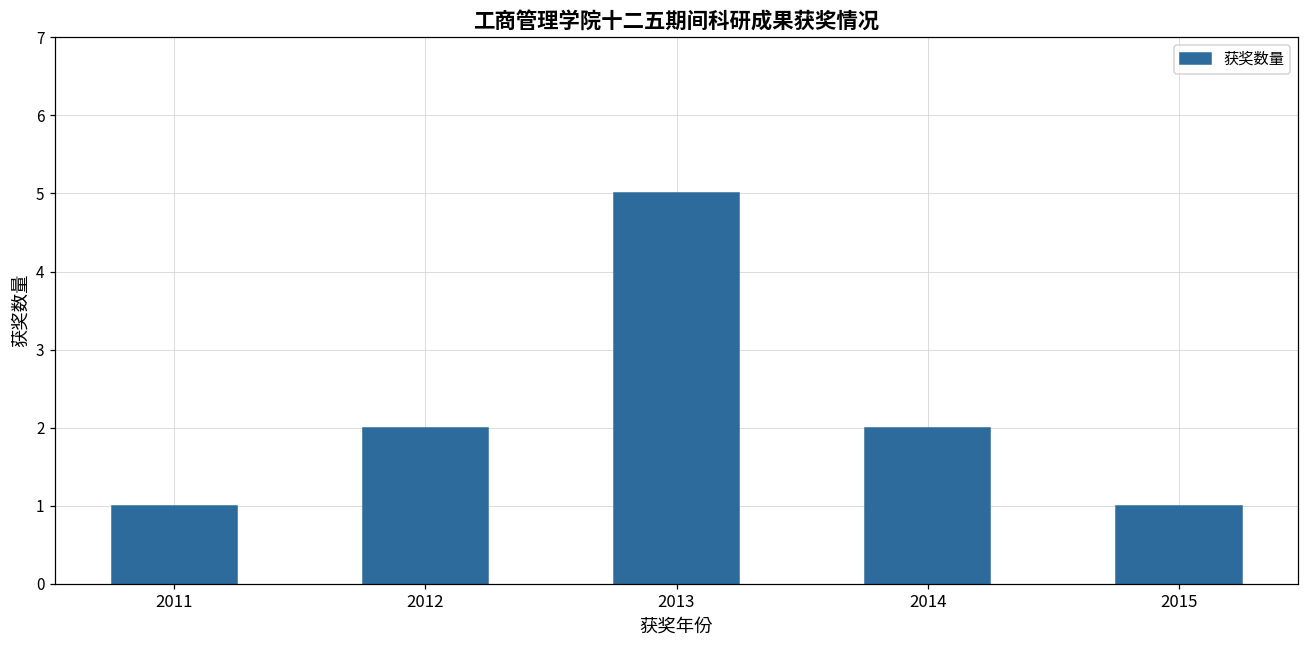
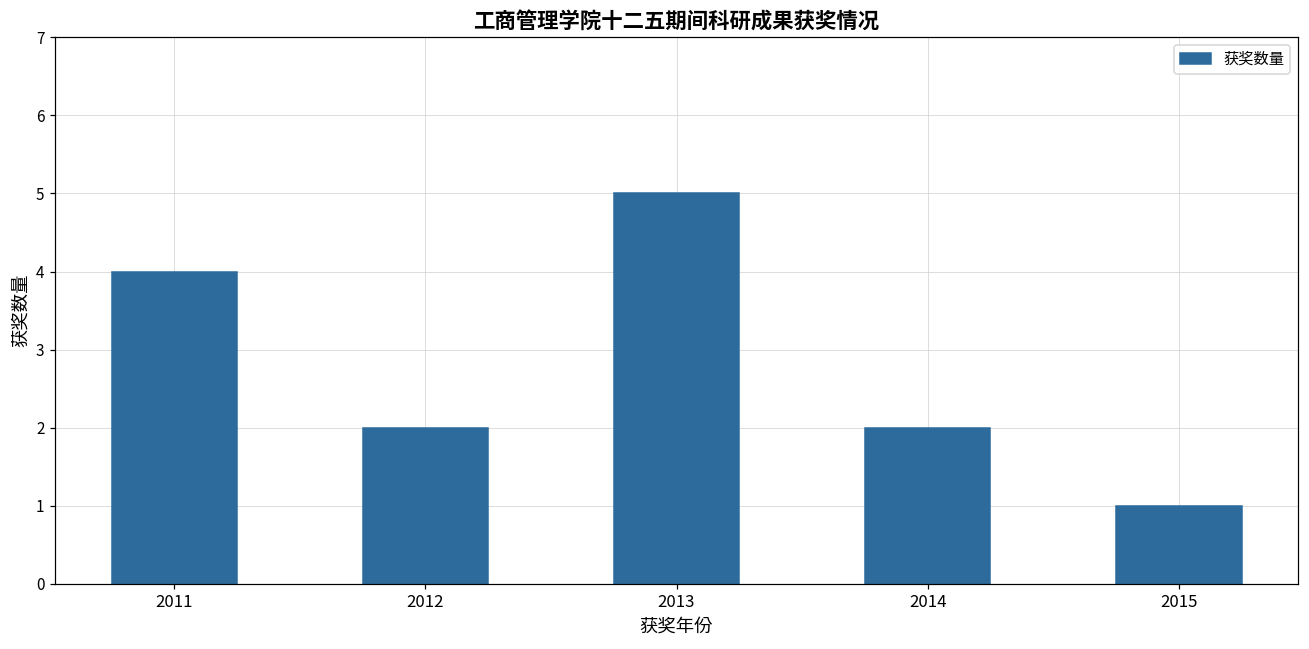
2011: 1 -> 4
